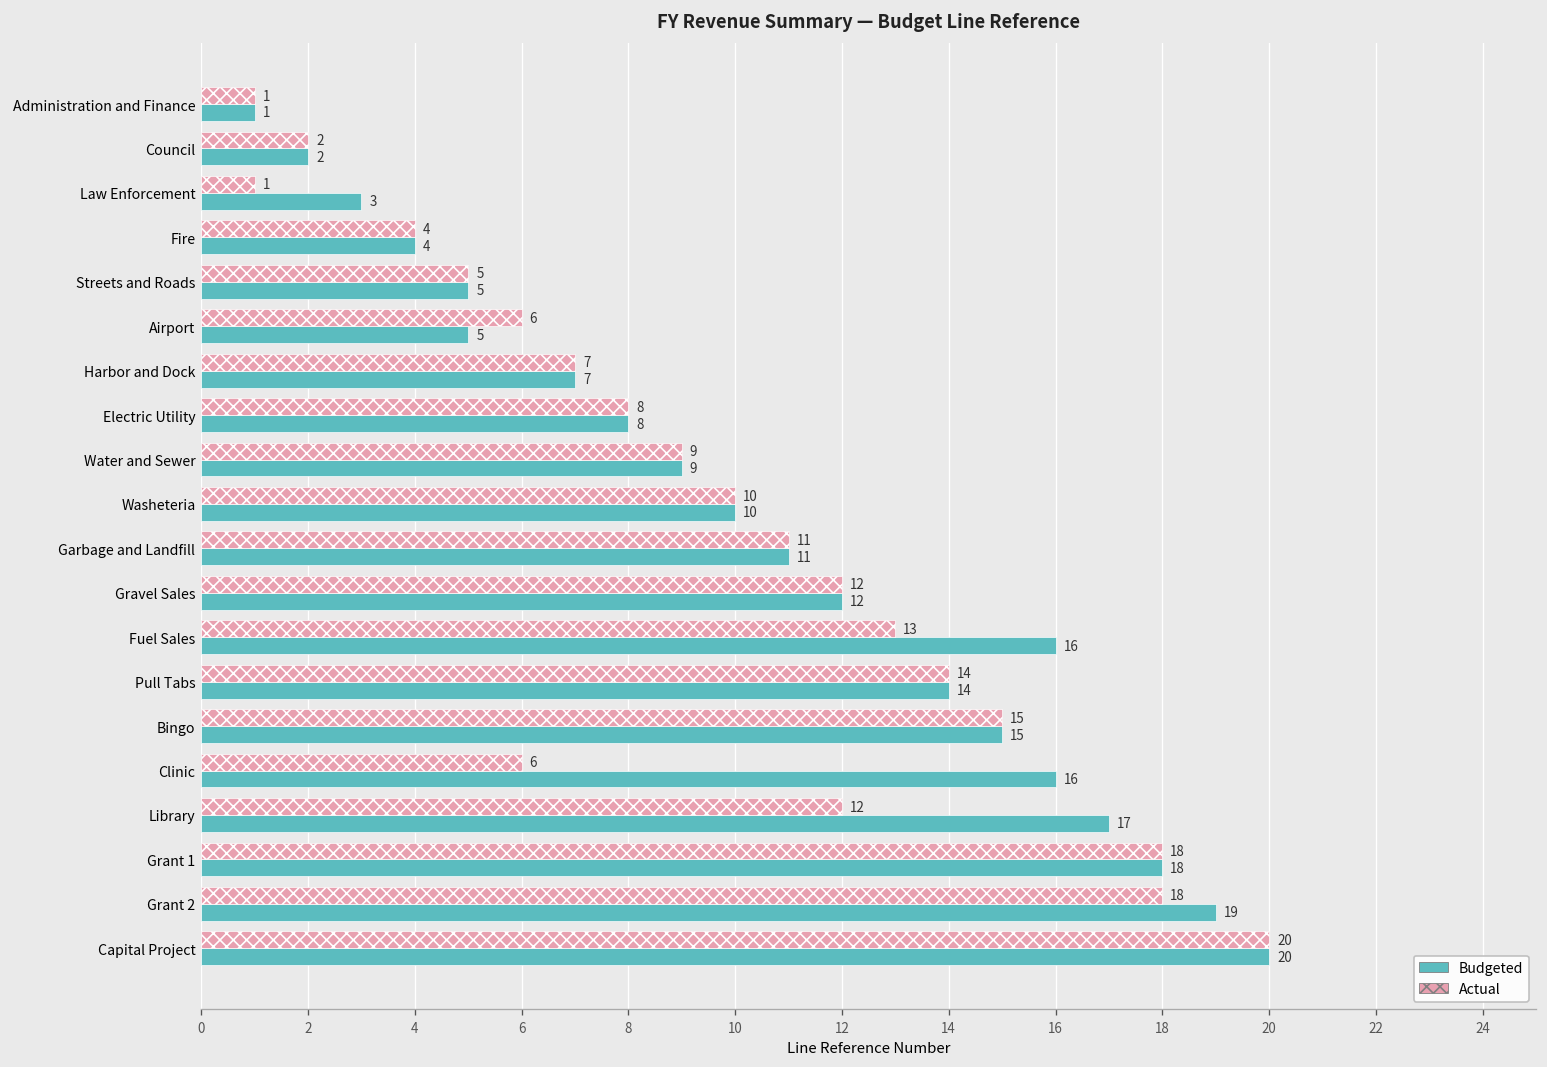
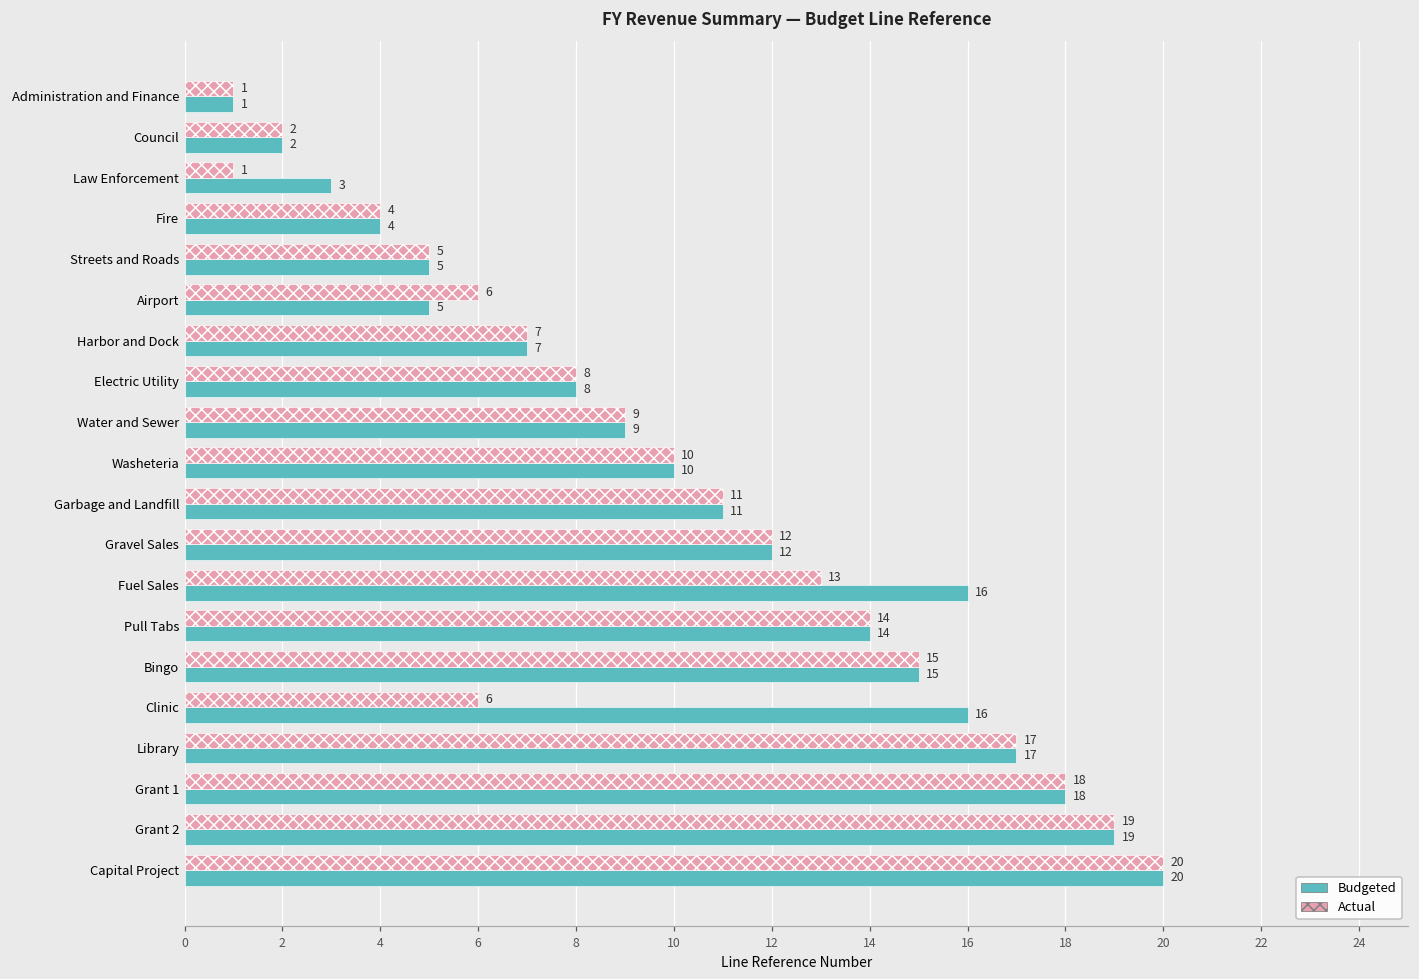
Actual, Library: 12 -> 17
Actual, Grant 2: 18 -> 19
